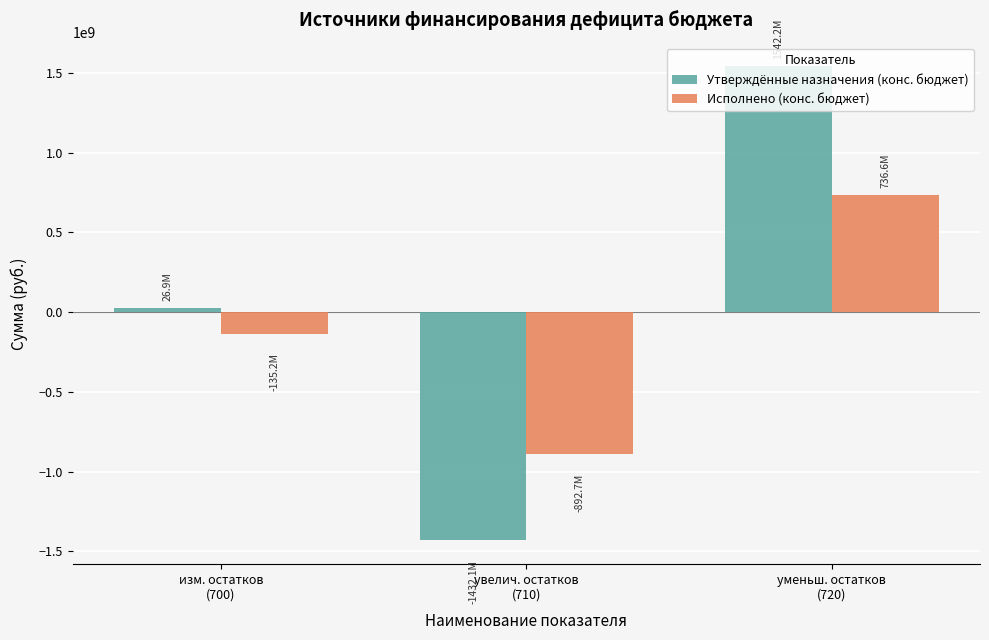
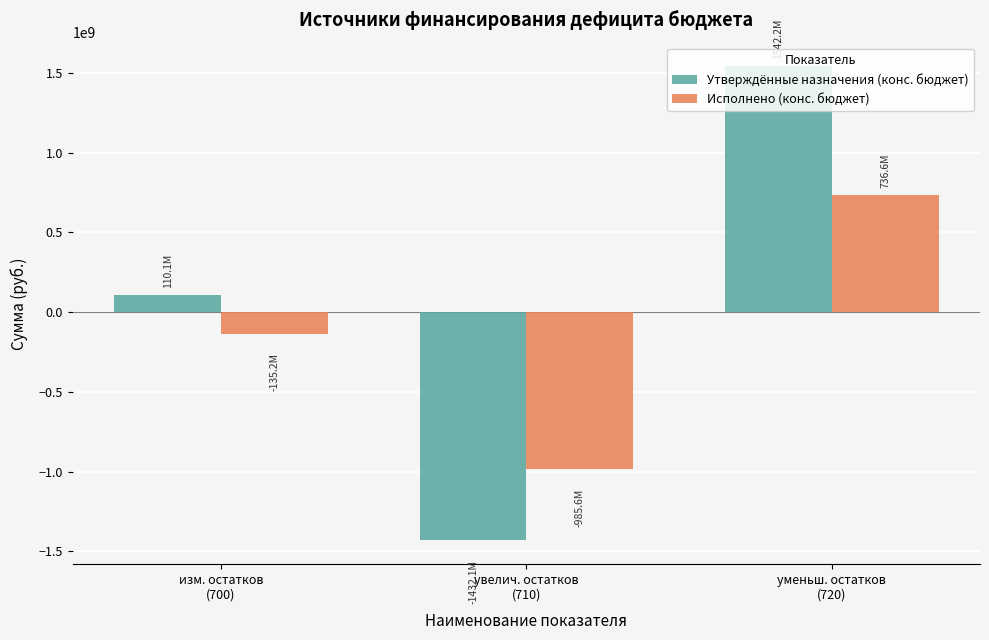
Утверждённые назначения (конс. бюджет), изм. остатков (700): 26.9M -> 110.1M
Исполнено (конс. бюджет), увелич. остатков (710): -892.7M -> -985.6M
